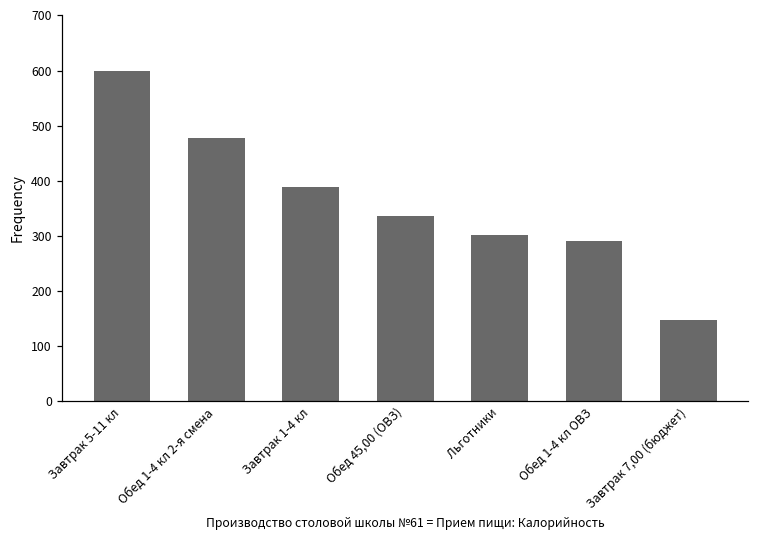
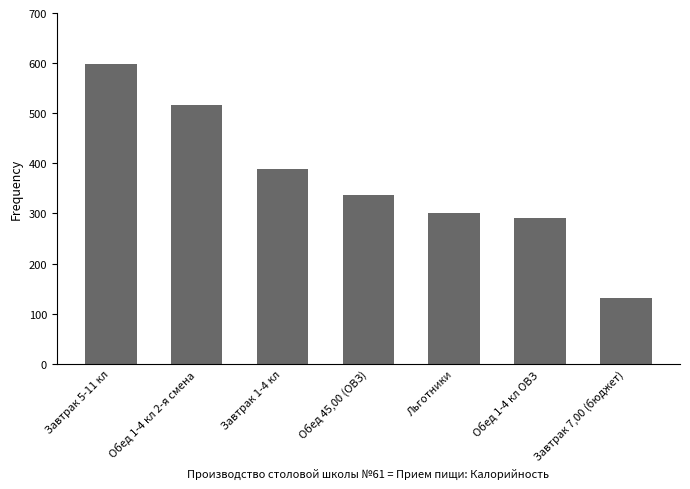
Обед 1-4 кл 2-я смена: 480 -> 520
Завтрак 7,00 (бюджет): 150 -> 130
